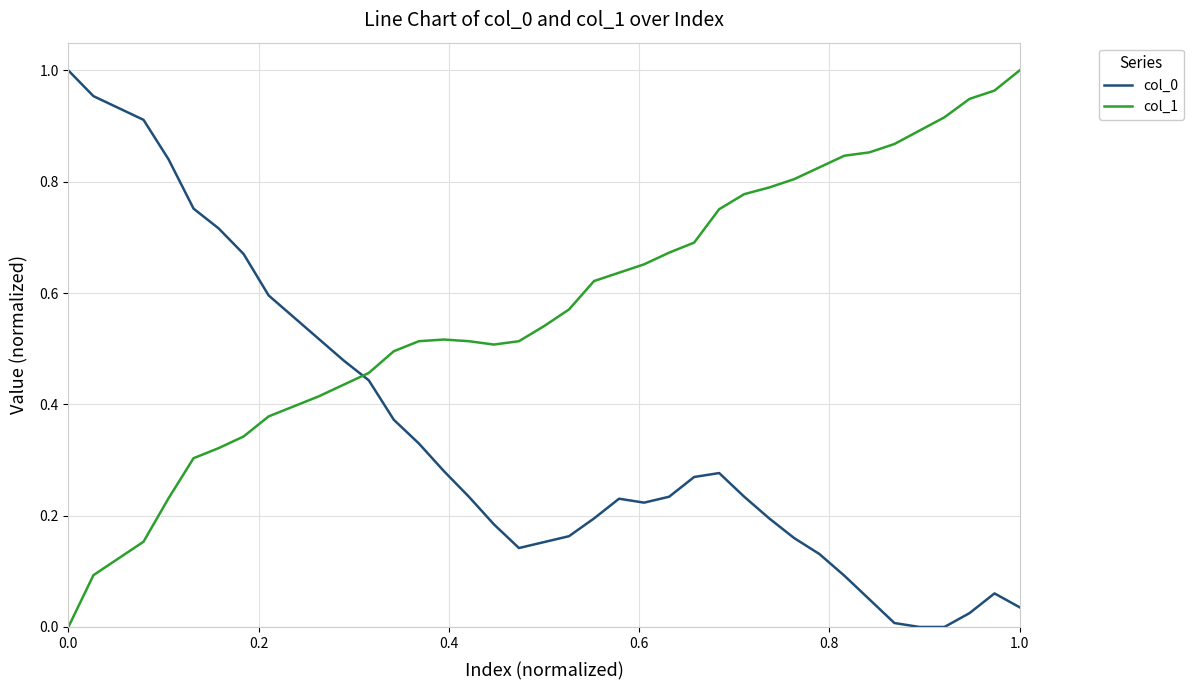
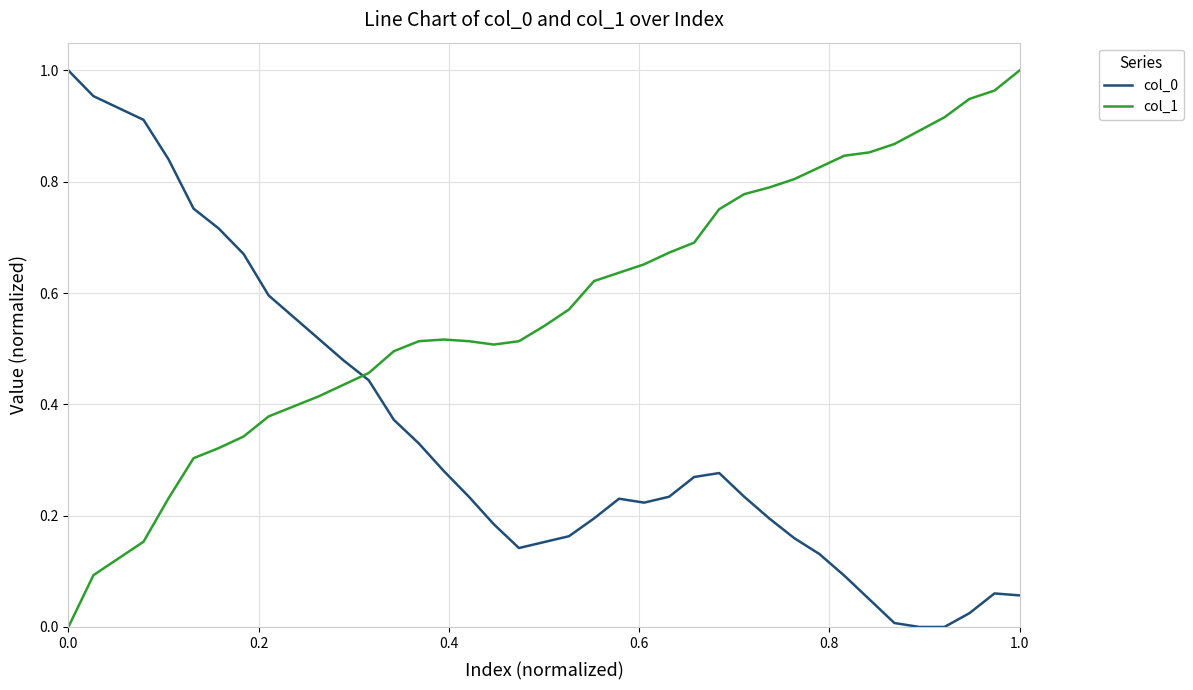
col_0, 1.0: 0.04 -> 0.06
